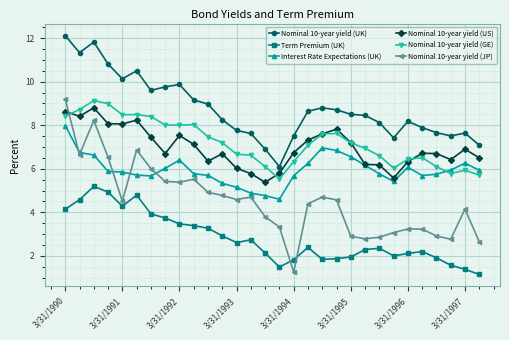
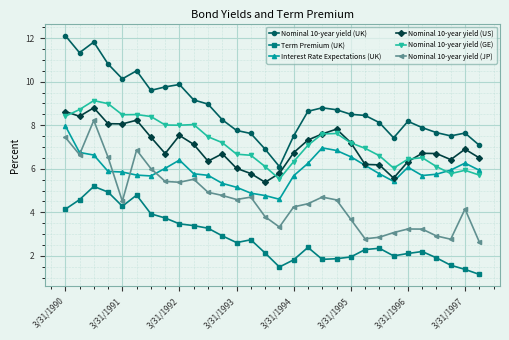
Nominal 10-year yield (JP), 3/31/1990: 9.2 -> 7.5
Nominal 10-year yield (JP), 3/31/1994: 1.3 -> 4.2
Nominal 10-year yield (JP), 3/31/1995: 2.9 -> 3.7
